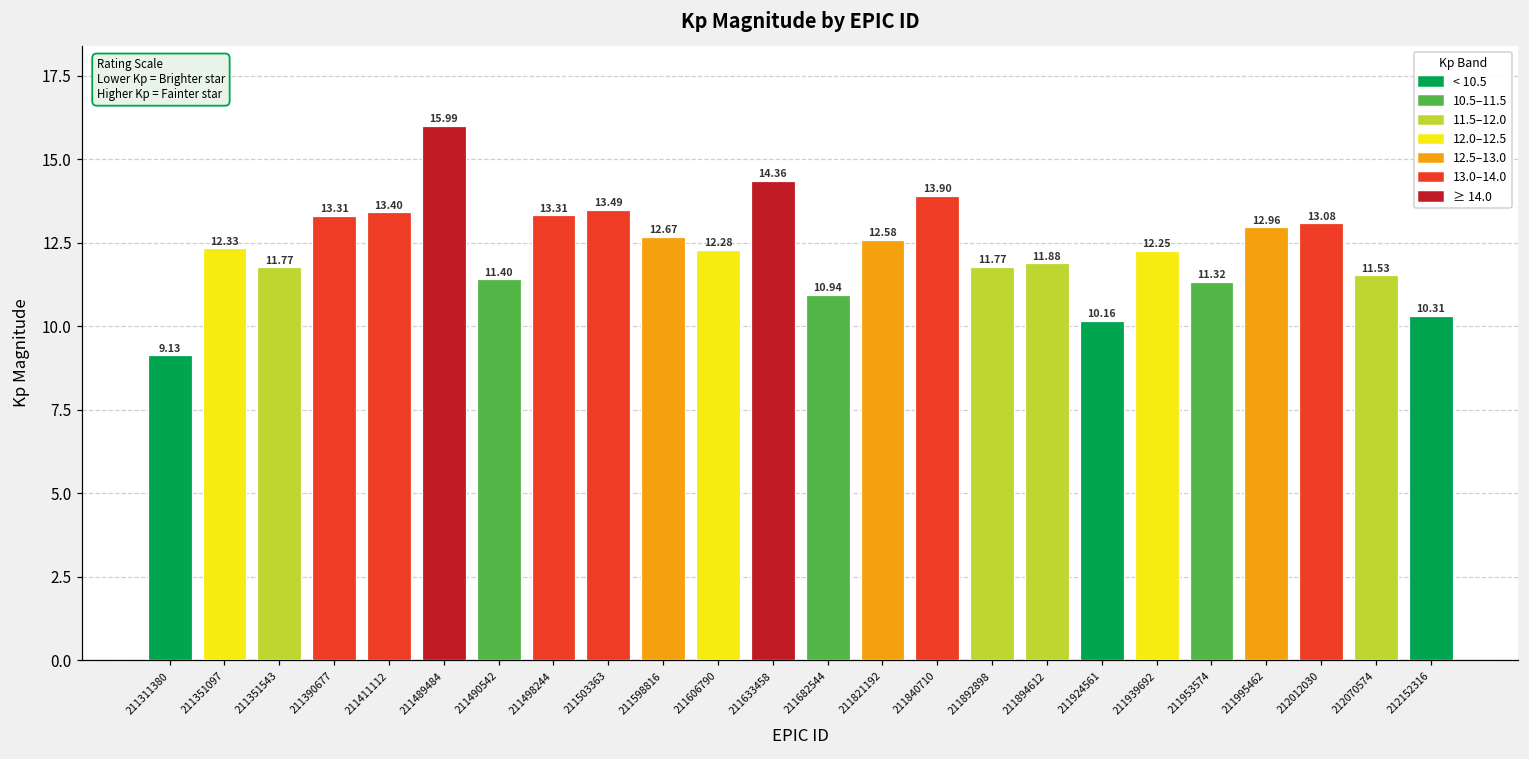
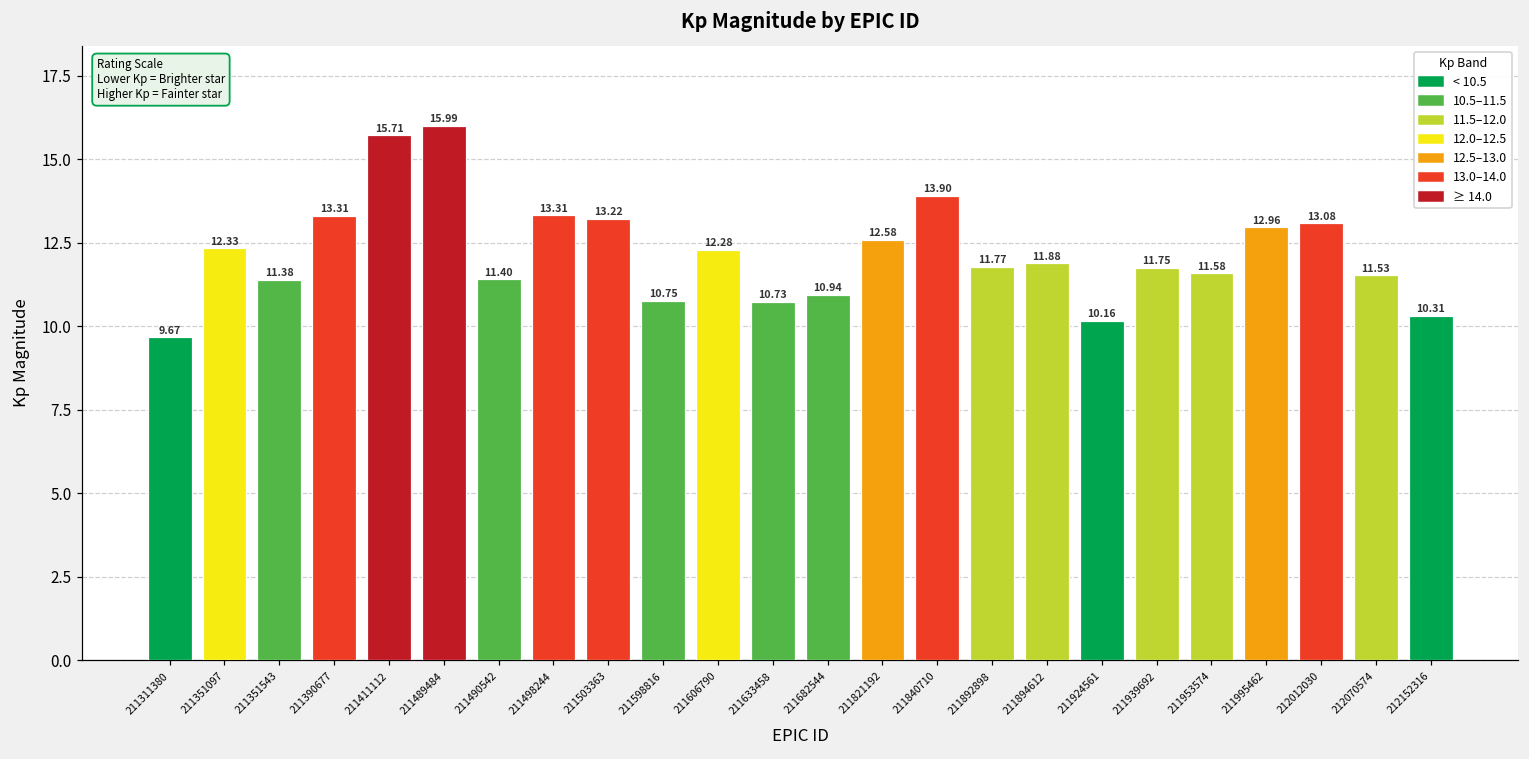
211311380: 9.13 -> 9.67
211351543: 11.77 -> 11.38
211411112: 13.40 -> 15.71
211503363: 13.49 -> 13.22
211598816: 12.67 -> 10.75
211633458: 14.36 -> 10.73
211939692: 12.25 -> 11.75
211953574: 11.32 -> 11.58
